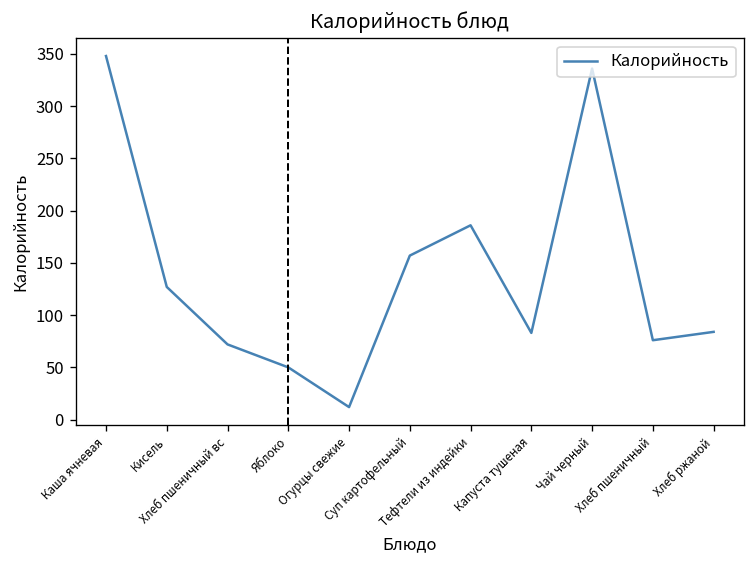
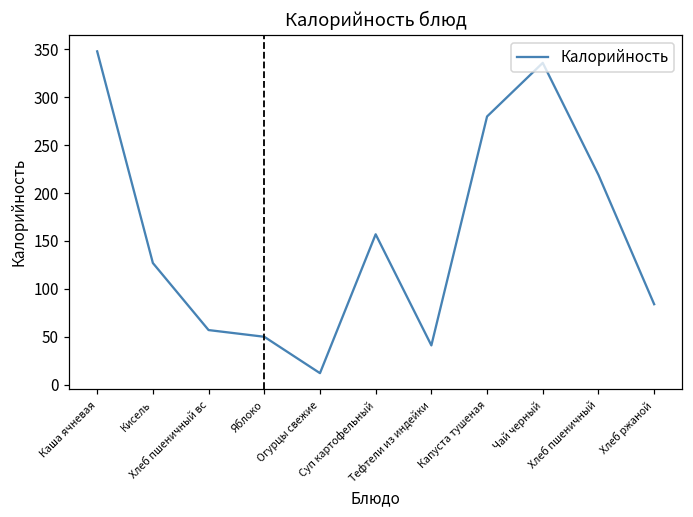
Хлеб пшеничный вс: 70 -> 60
Тефтели из индейки: 190 -> 40
Капуста тушеная: 80 -> 280
Хлеб пшеничный: 80 -> 220
